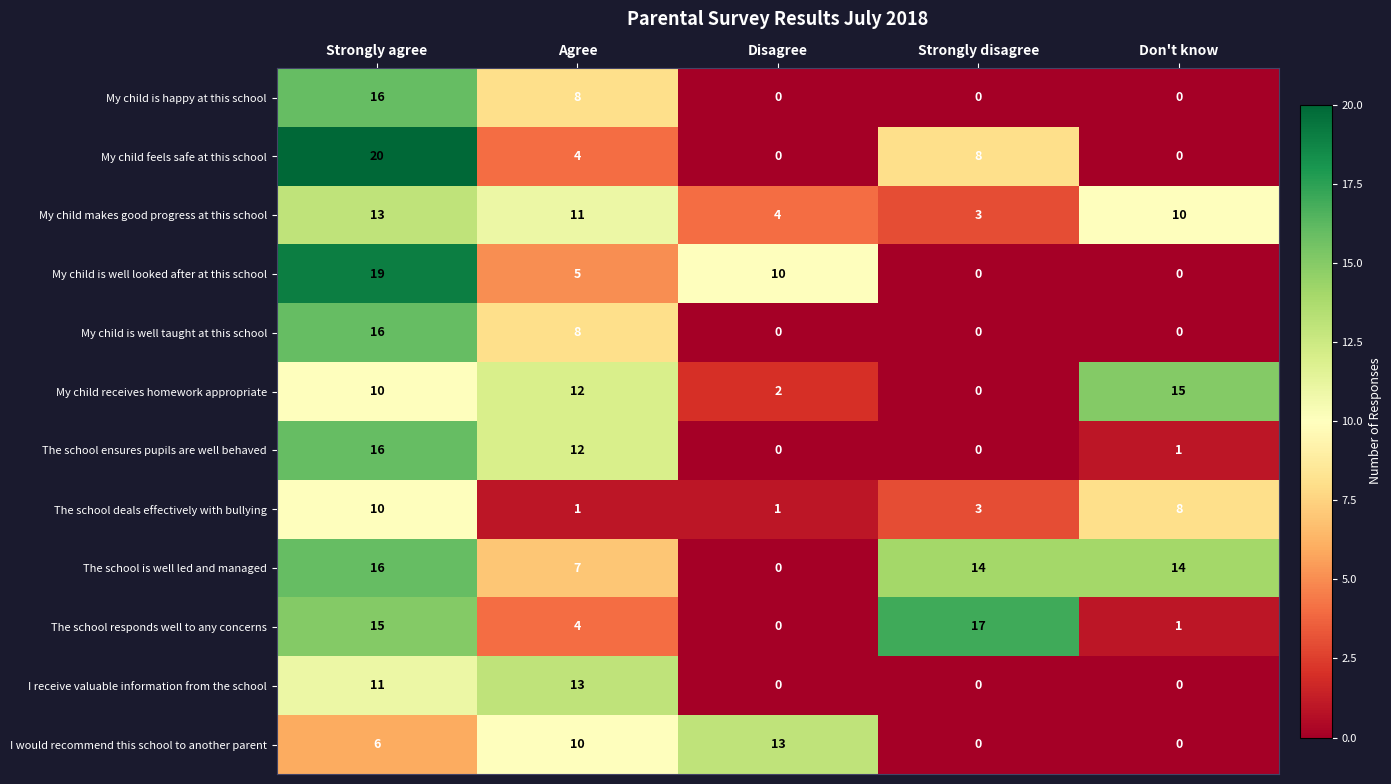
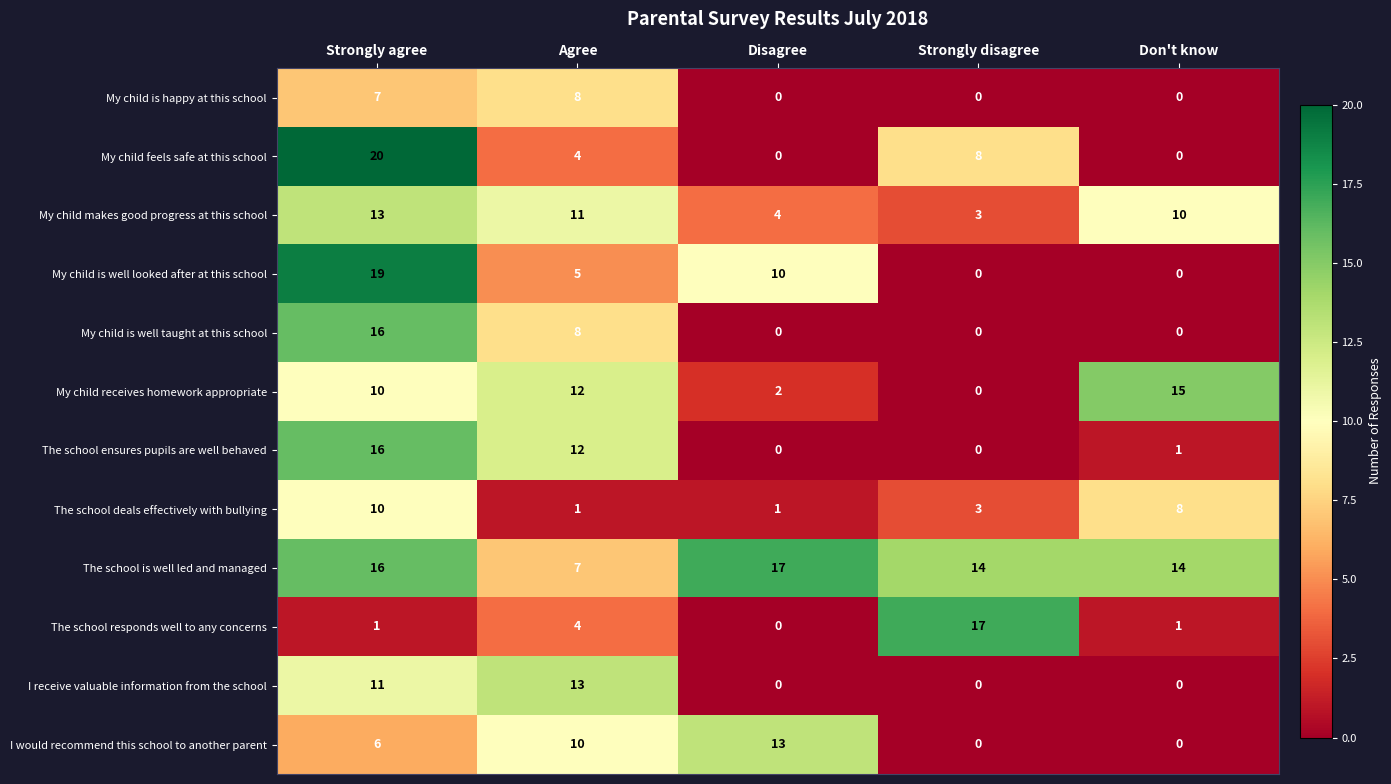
My child is happy at this school, Strongly agree: 16 -> 7
The school is well led and managed, Disagree: 0 -> 17
The school responds well to any concerns, Strongly agree: 15 -> 1
